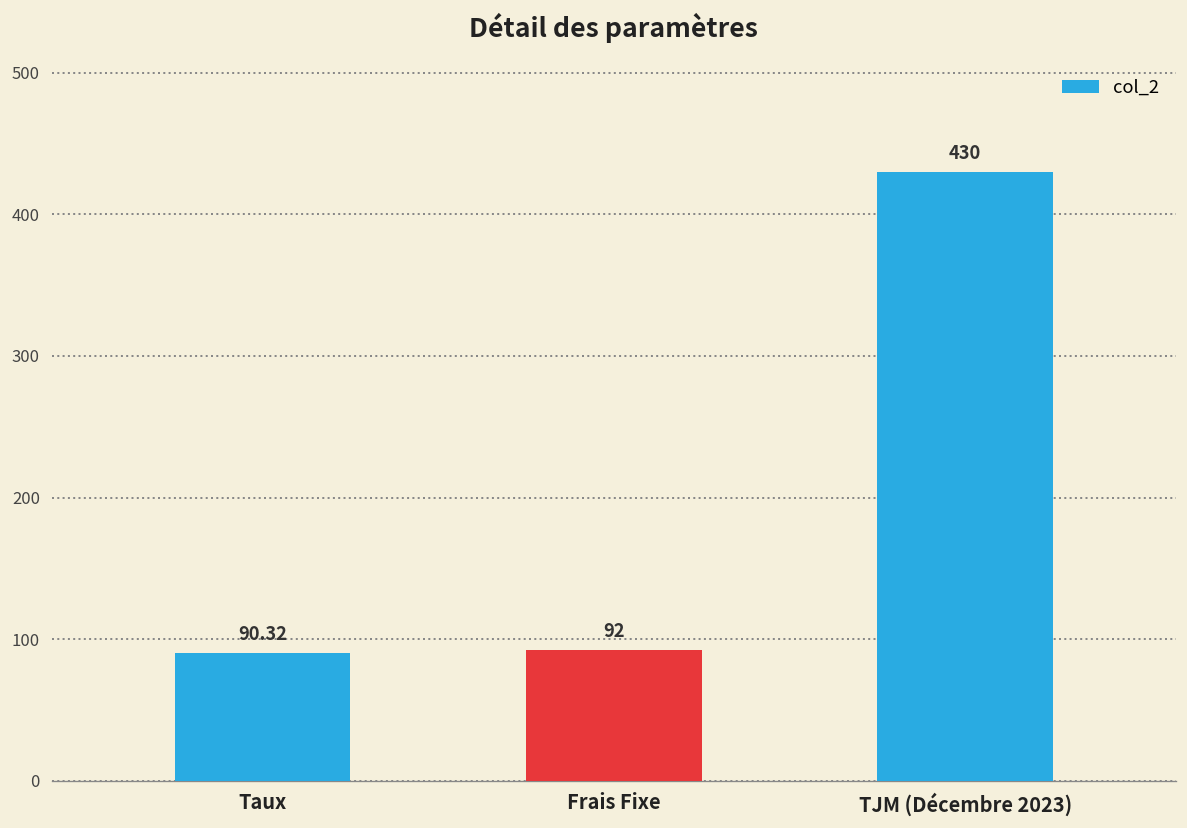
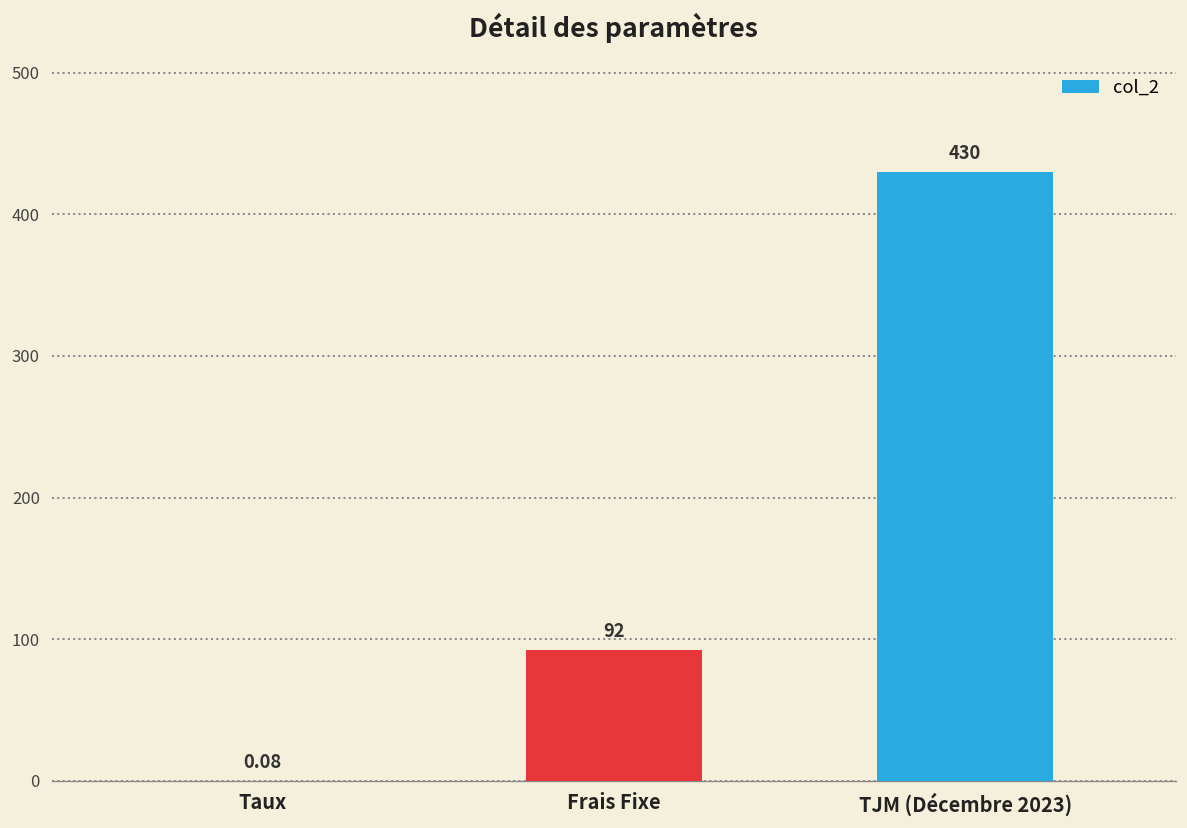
Taux: 90.32 -> 0.08
